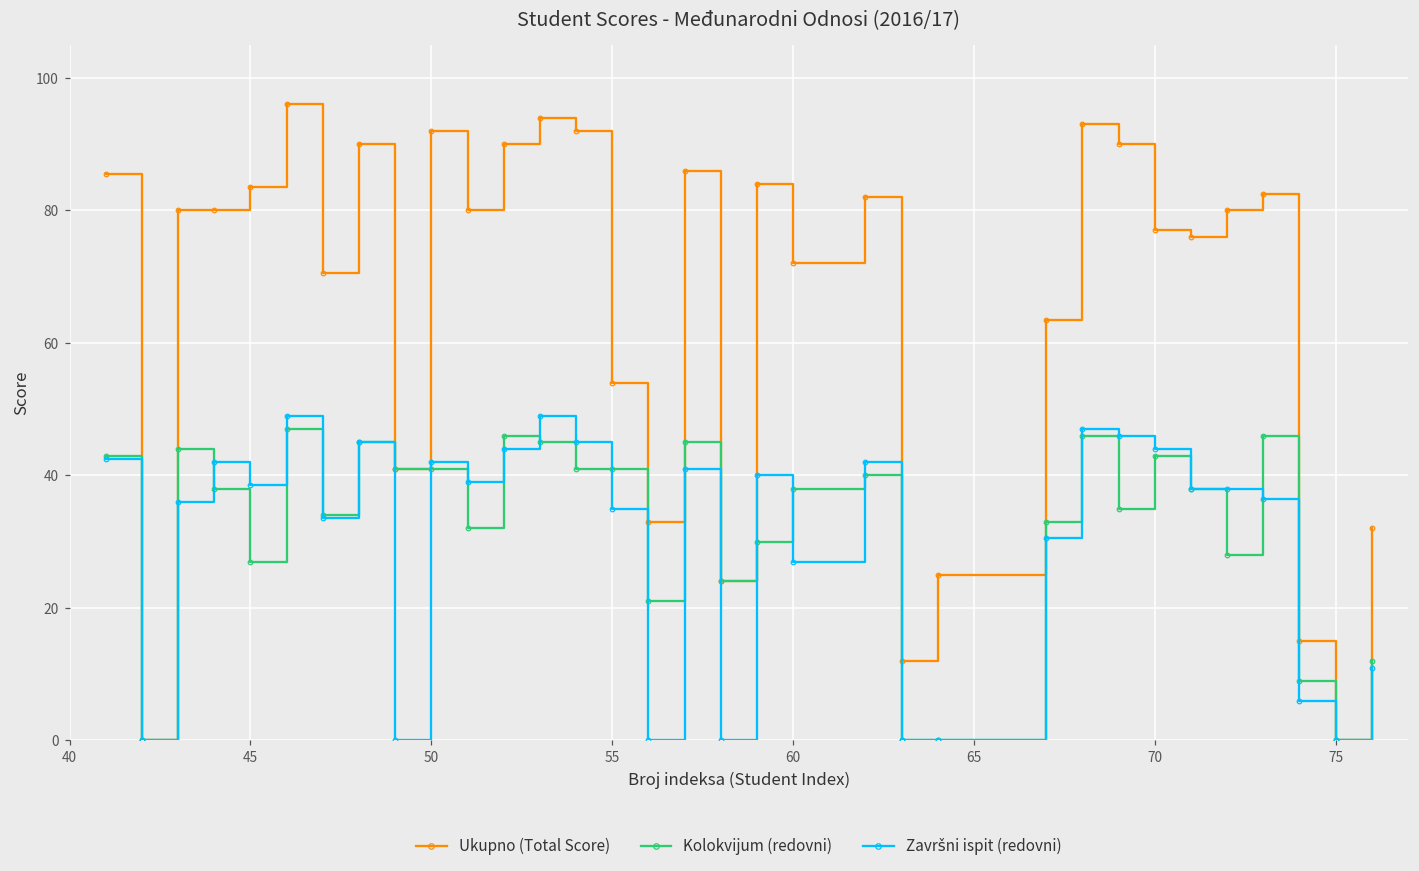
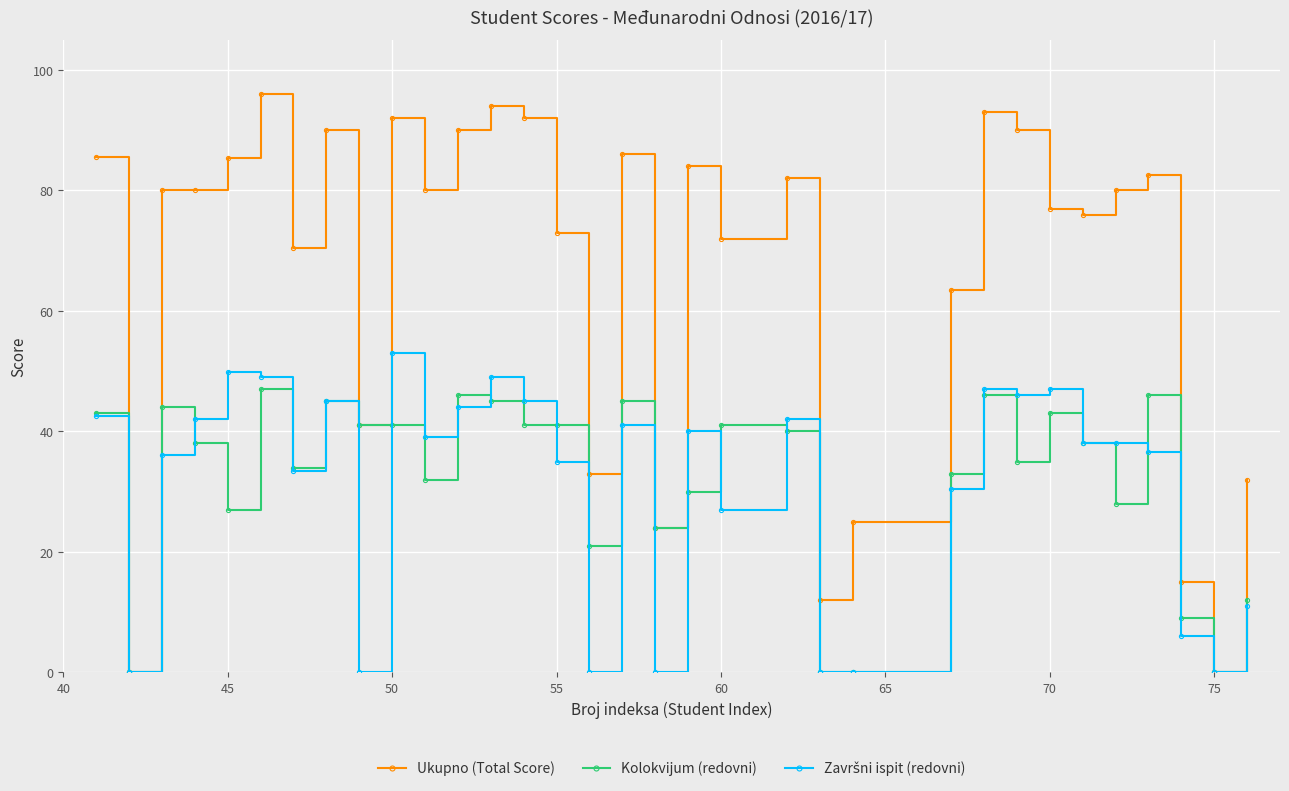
Ukupno (Total Score), 45: 84 -> 85
Završni ispit (redovni), 45: 39 -> 50
Završni ispit (redovni), 50: 42 -> 53
Ukupno (Total Score), 55: 54 -> 73
Kolokvijum (redovni), 60: 38 -> 41
Završni ispit (redovni), 70: 44 -> 47
